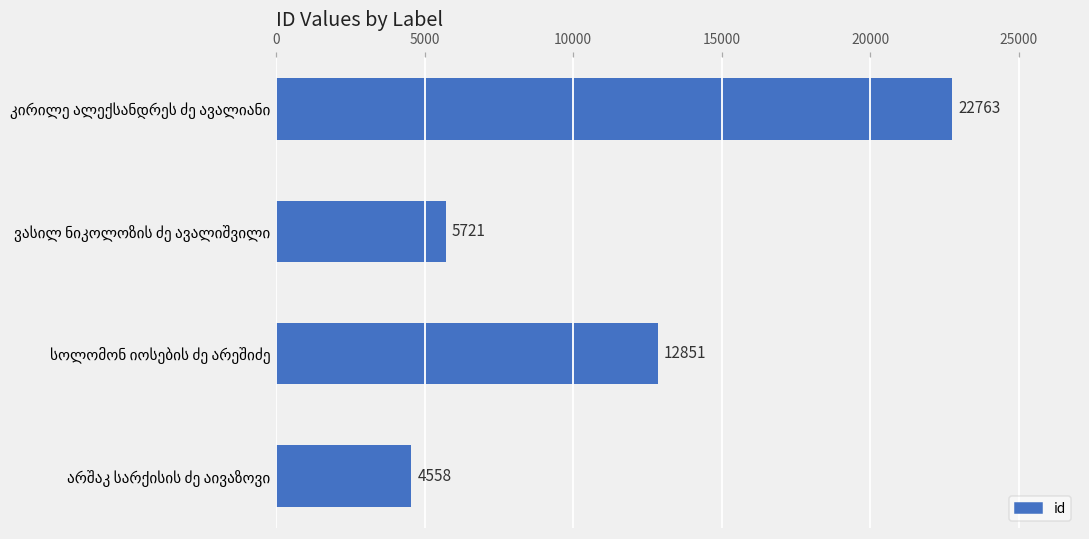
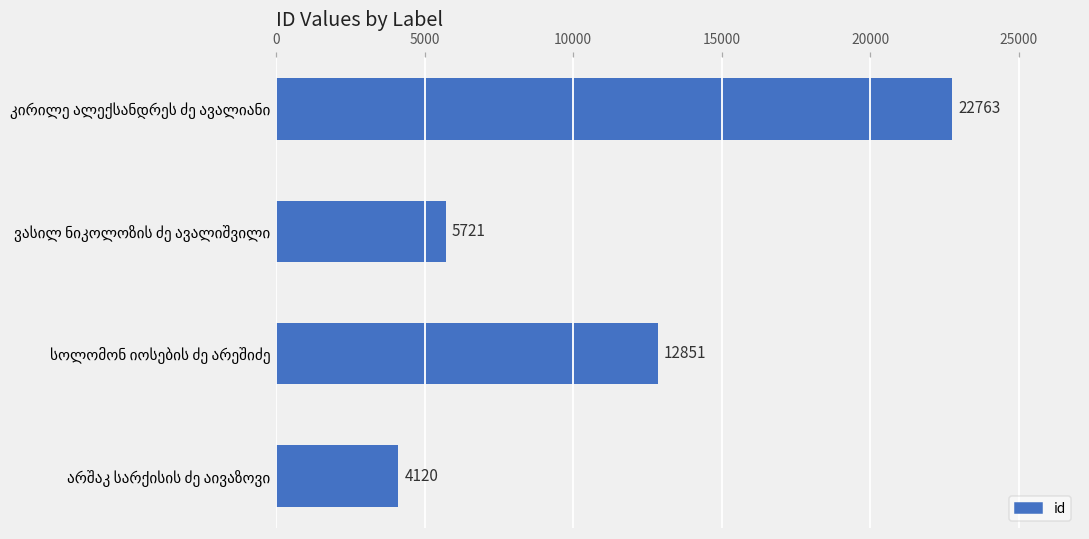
არშაკ სარქისის ძე აივაზოვი: 4558 -> 4120
